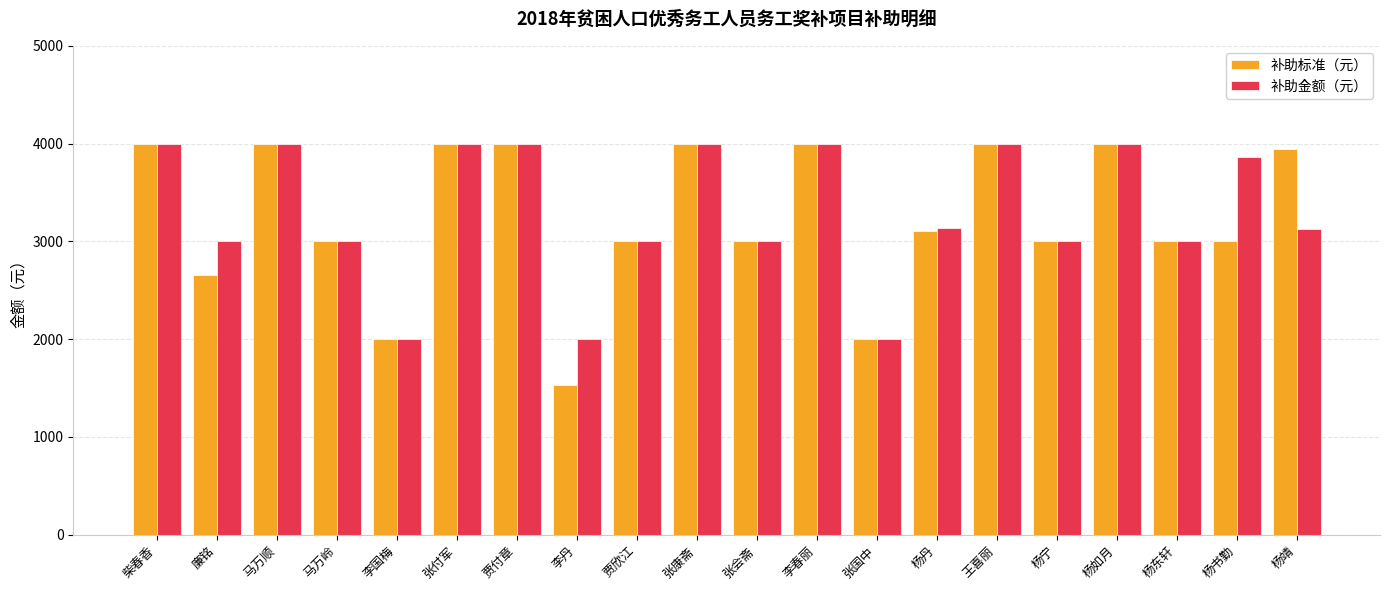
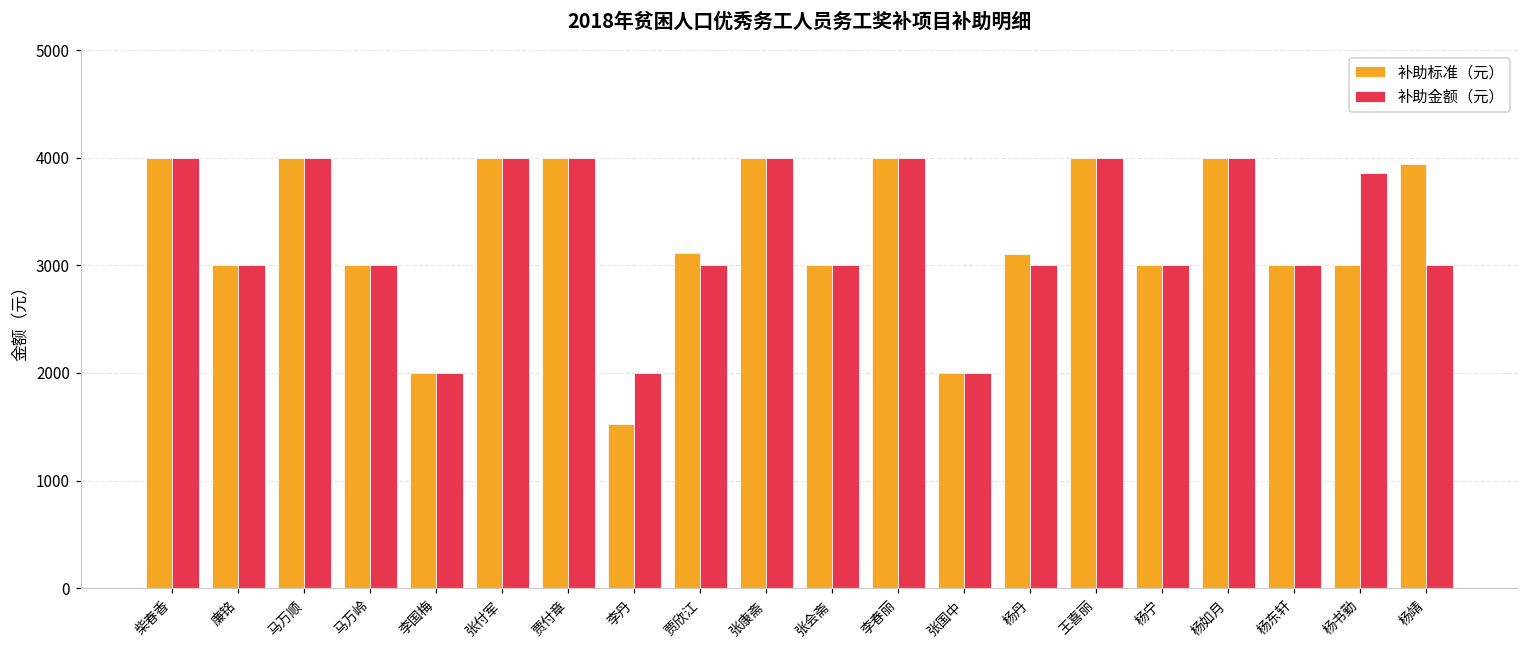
补助标准（元）, 廉铭: 2700 -> 3000
补助标准（元）, 贾欣江: 3000 -> 3100
补助金额（元）, 杨丹: 3100 -> 3000
补助金额（元）, 杨靖: 3100 -> 3000
